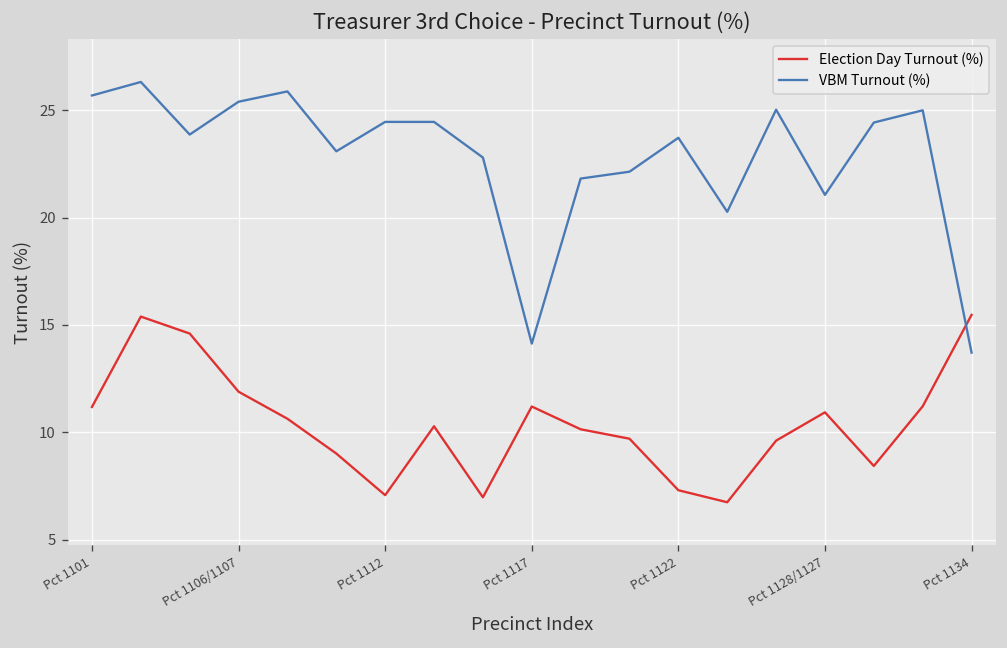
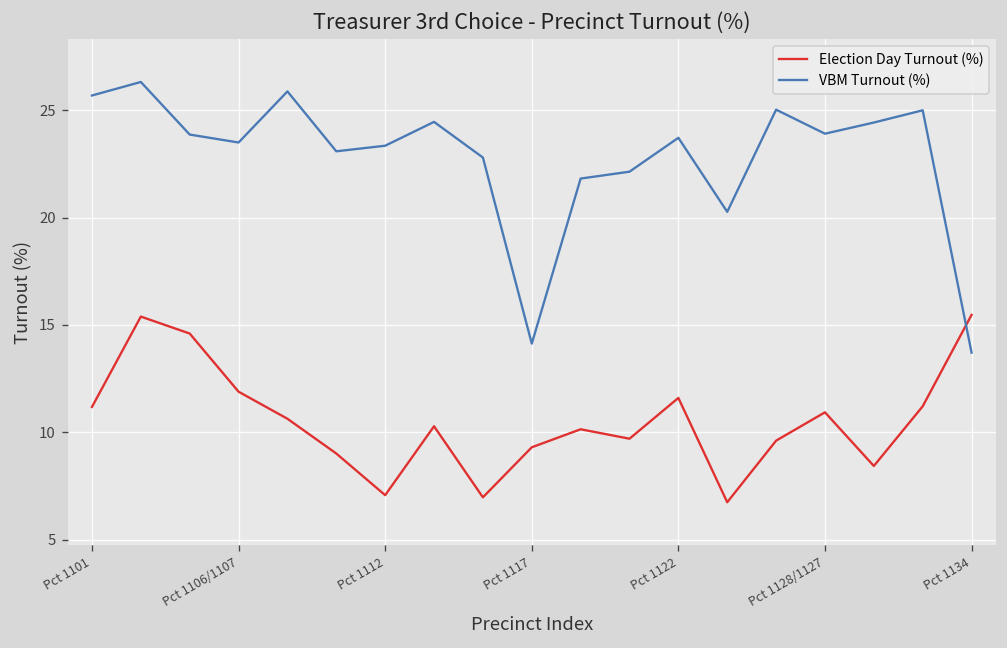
VBM Turnout (%), Pct 1106/1107: 25.4 -> 23.5
VBM Turnout (%), Pct 1112: 24.5 -> 23.4
Election Day Turnout (%), Pct 1117: 11.2 -> 9.3
Election Day Turnout (%), Pct 1122: 7.3 -> 11.6
VBM Turnout (%), Pct 1128/1127: 21.1 -> 23.9
